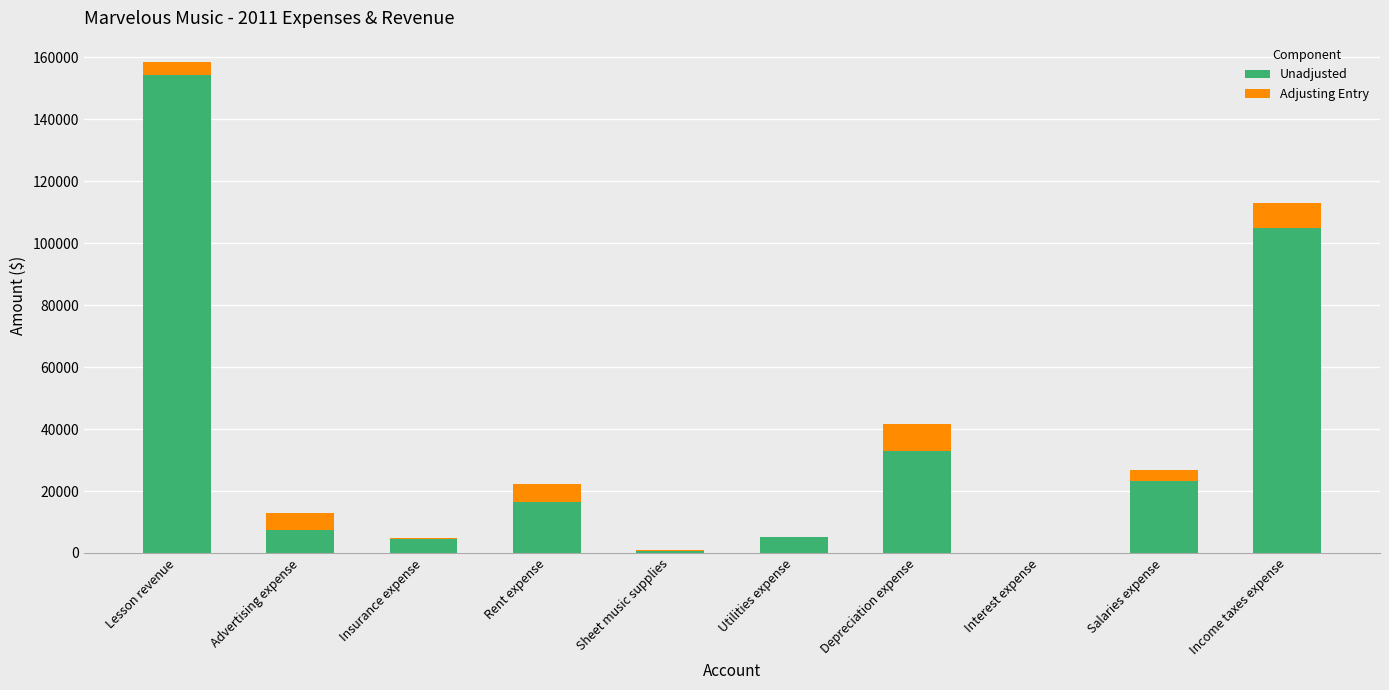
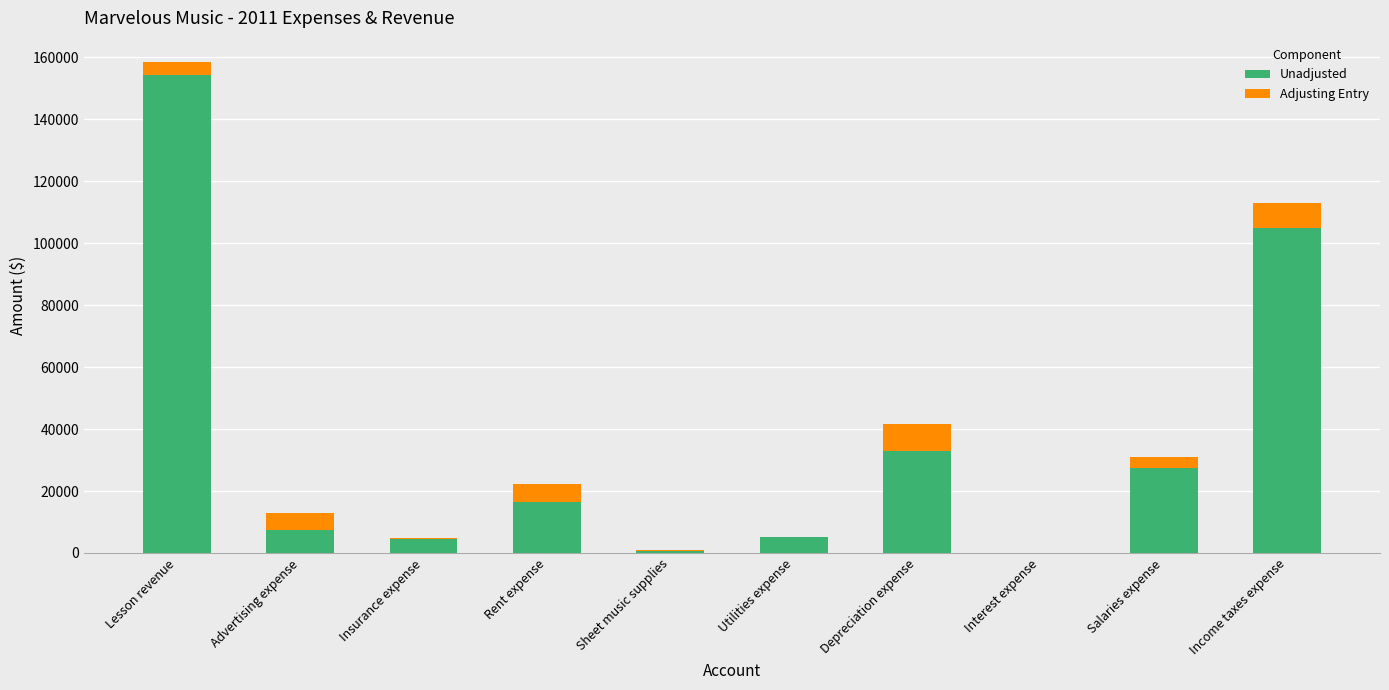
Unadjusted, Salaries expense: 23000 -> 28000
